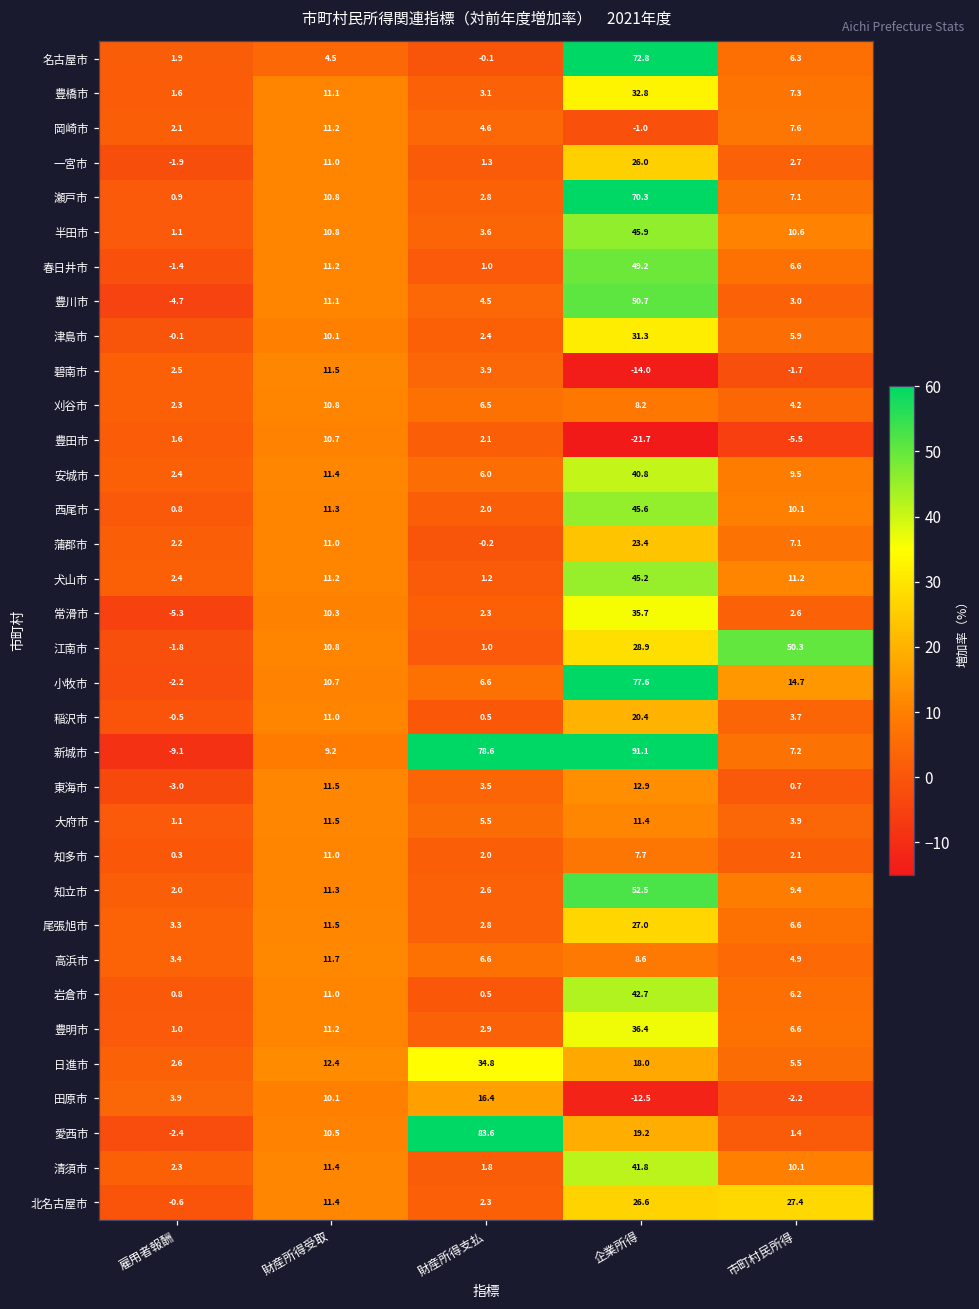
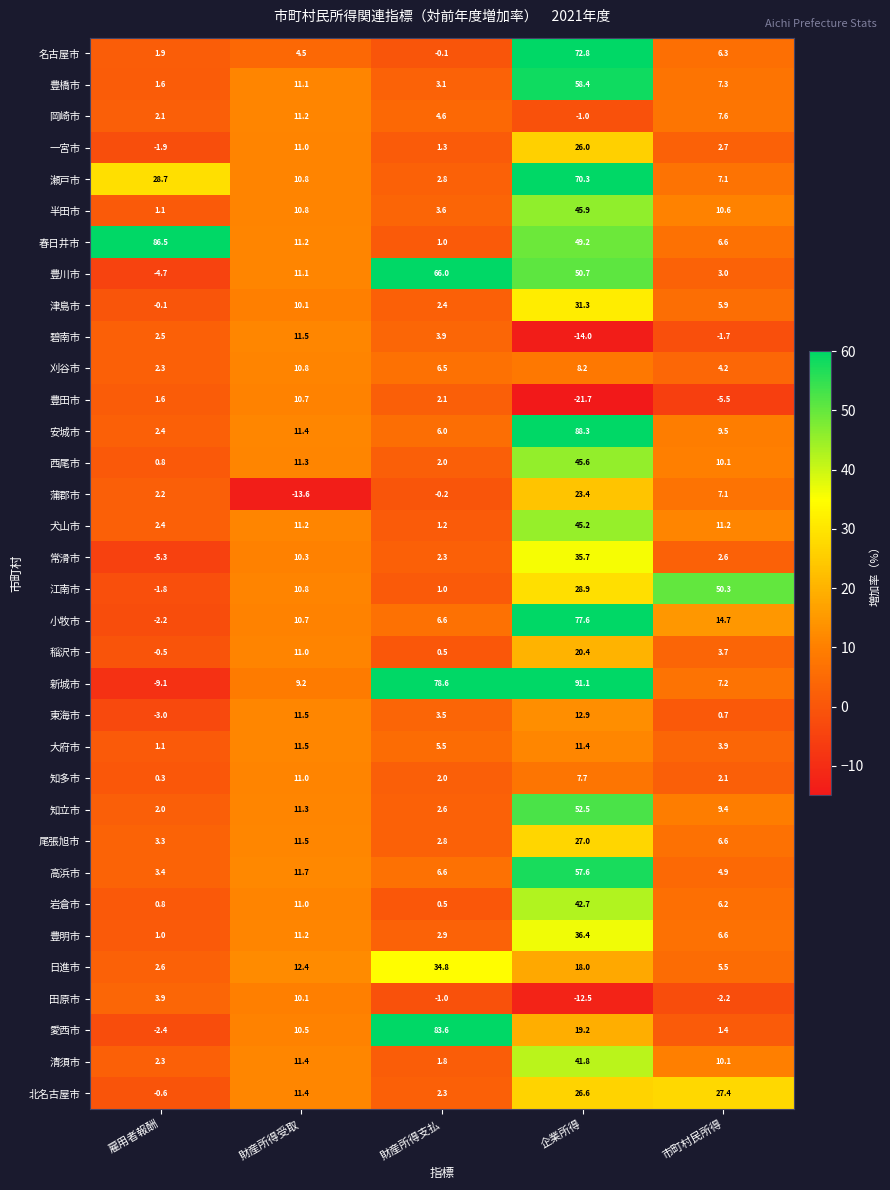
豊橋市, 企業所得: 32.8 -> 58.4
瀬戸市, 雇用者報酬: 0.9 -> 28.7
春日井市, 雇用者報酬: -1.4 -> 86.5
豊川市, 財産所得支払: 4.5 -> 66.0
安城市, 企業所得: 40.8 -> 88.3
蒲郡市, 財産所得受取: 11.0 -> -13.6
高浜市, 企業所得: 8.6 -> 57.6
田原市, 財産所得支払: 16.4 -> -1.0
